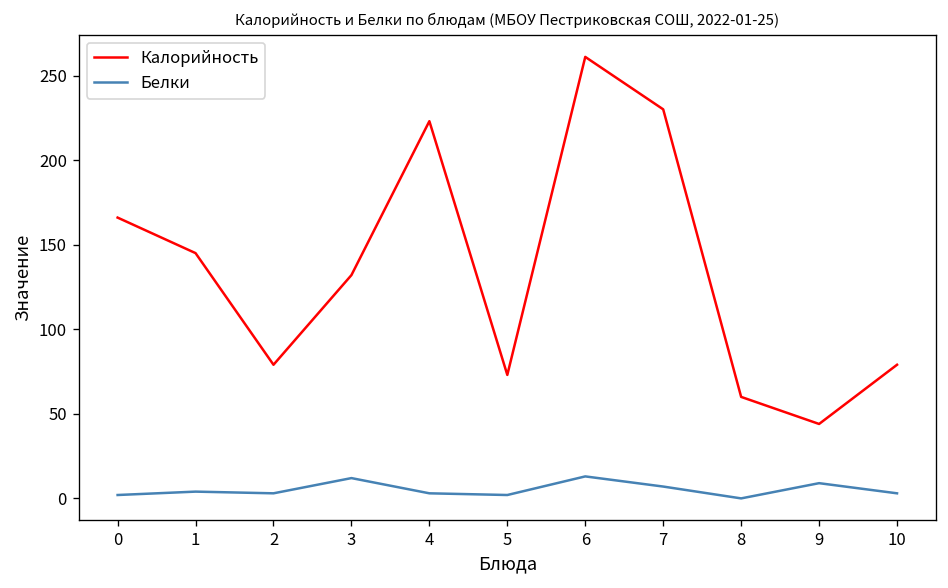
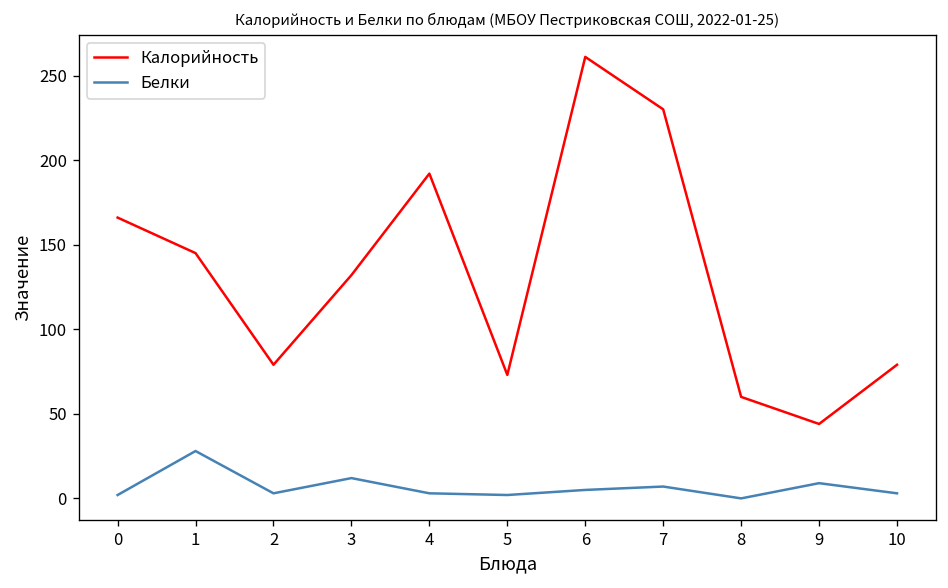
Белки, 1: 4 -> 28
Калорийность, 4: 223 -> 192
Белки, 6: 13 -> 5
